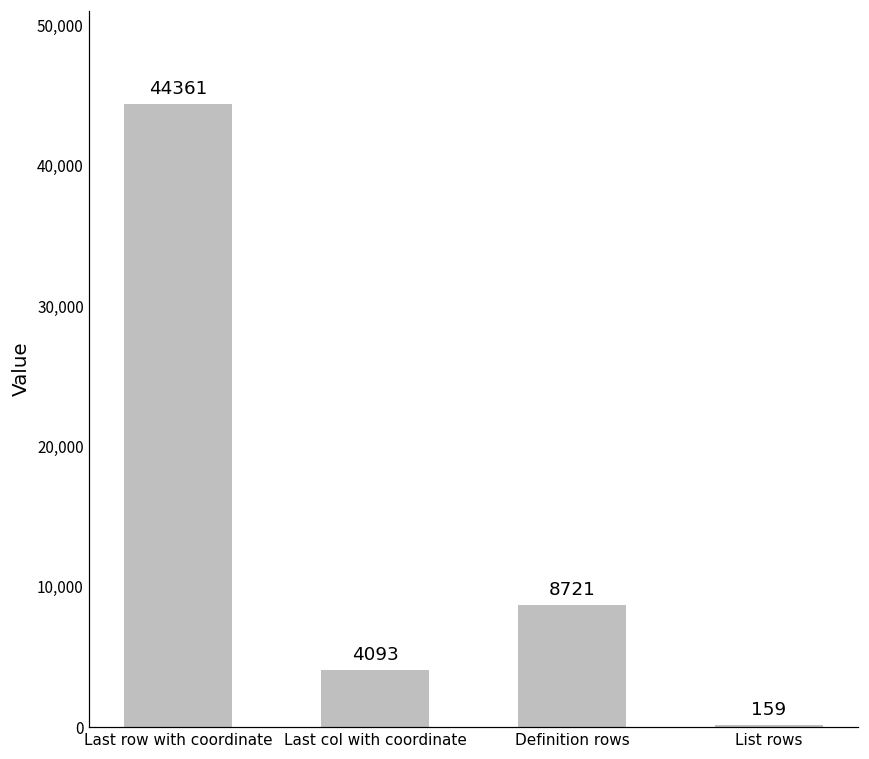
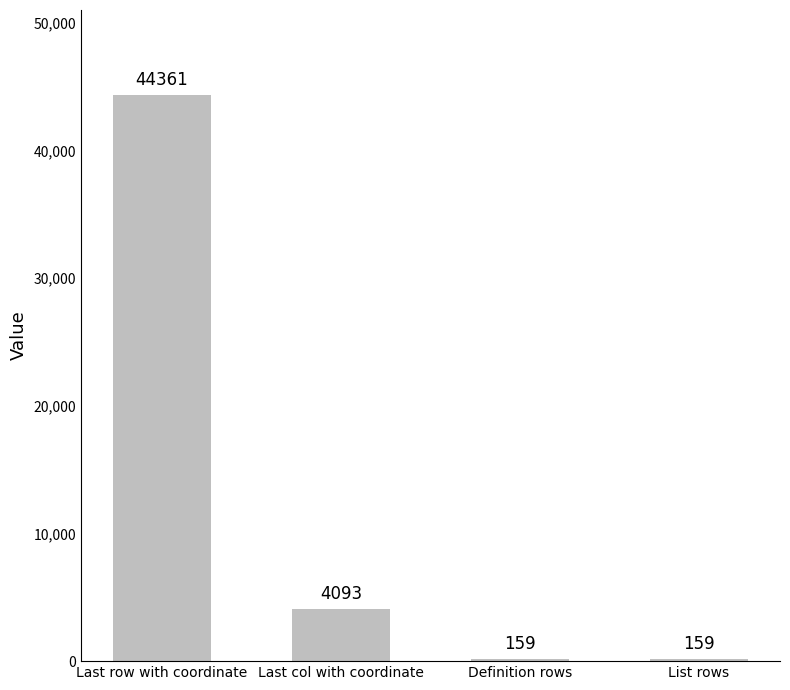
Definition rows: 8721 -> 159
